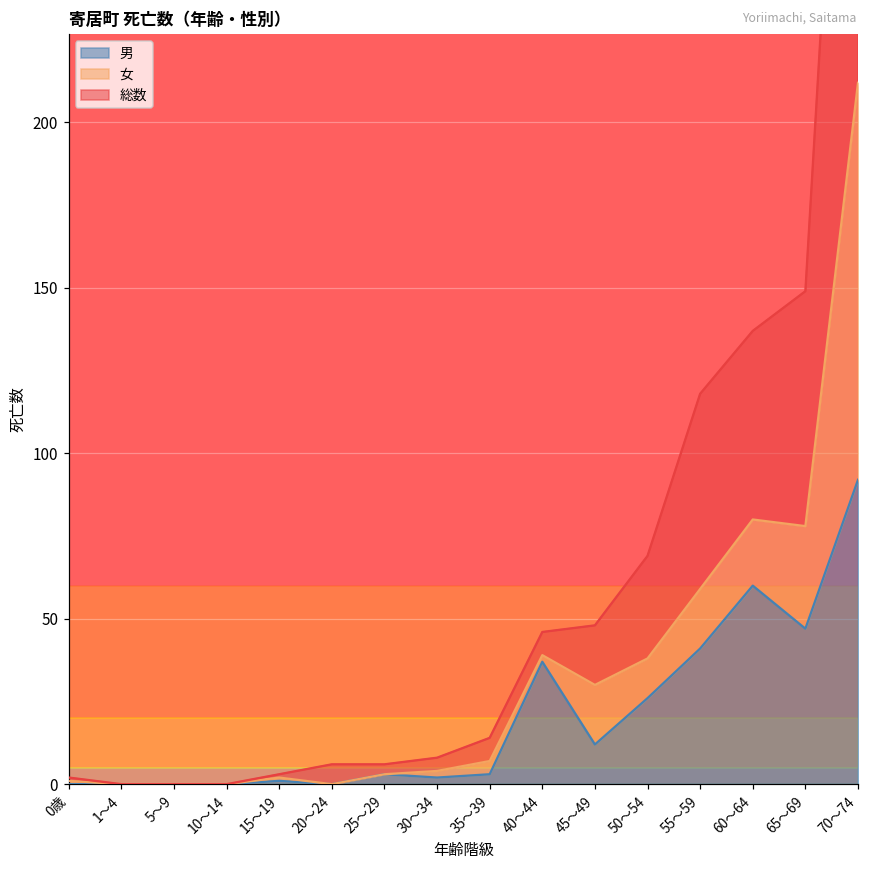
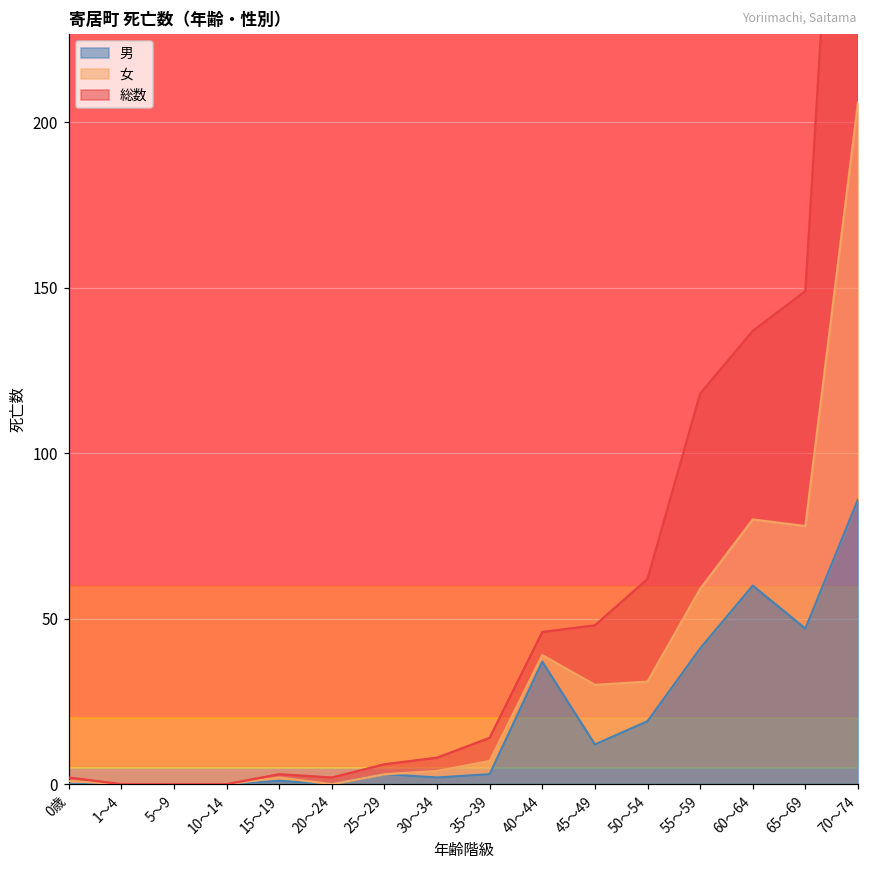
総数, 20～24: 6 -> 2
男, 50～54: 26 -> 19
男, 70～74: 92 -> 86
